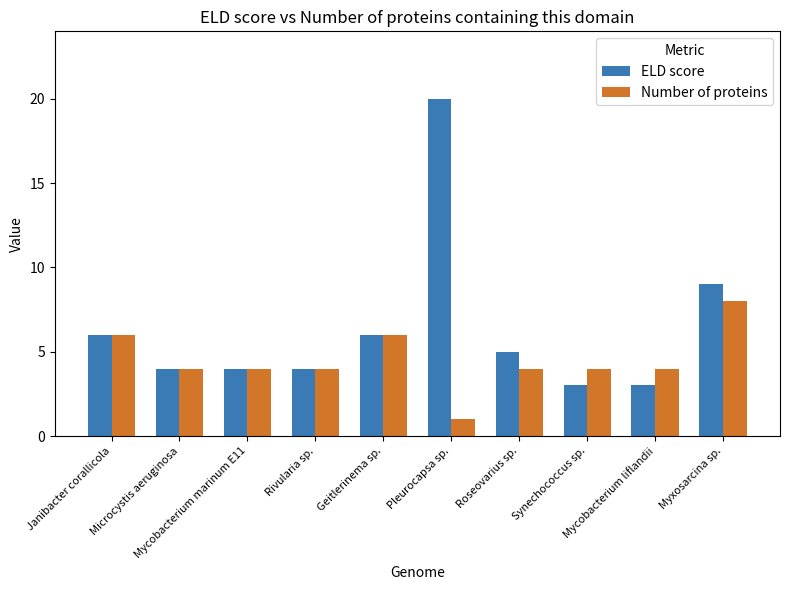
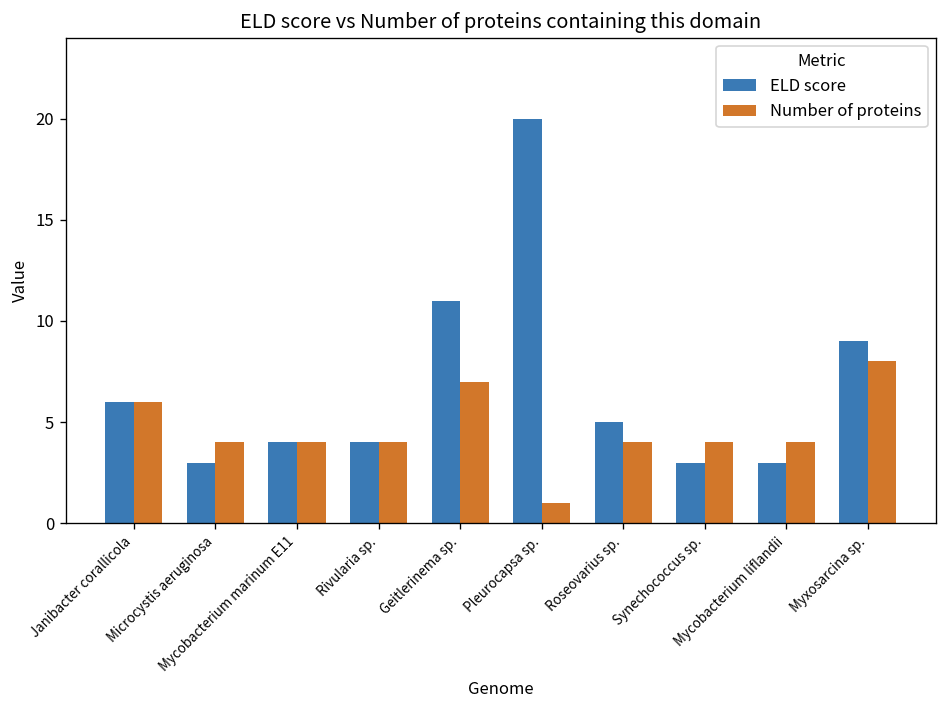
ELD score, Microcystis aeruginosa: 4 -> 3
ELD score, Geitlerinema sp.: 6 -> 11
Number of proteins, Geitlerinema sp.: 6 -> 7
